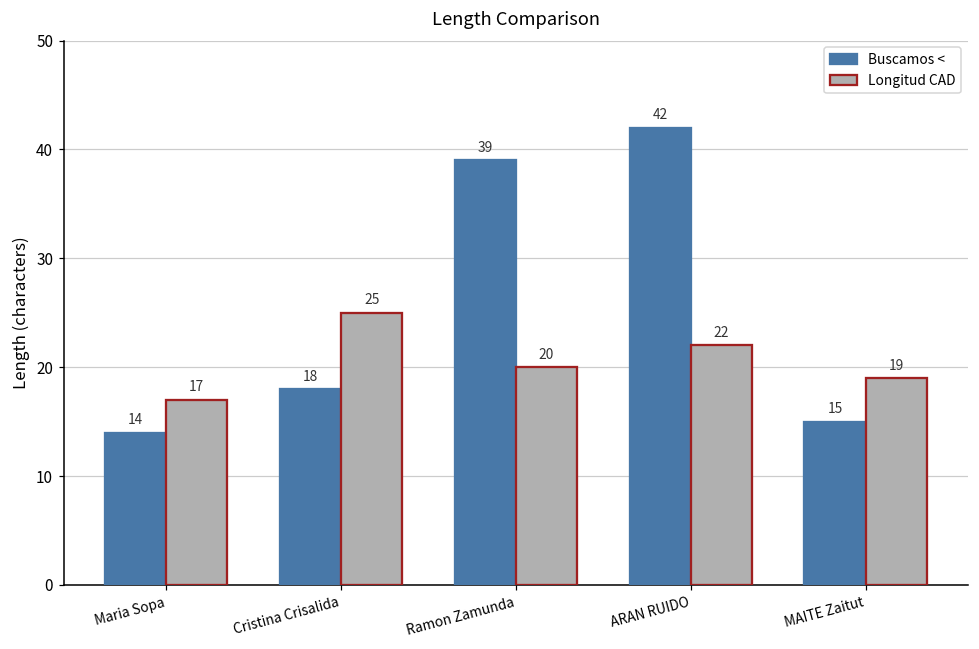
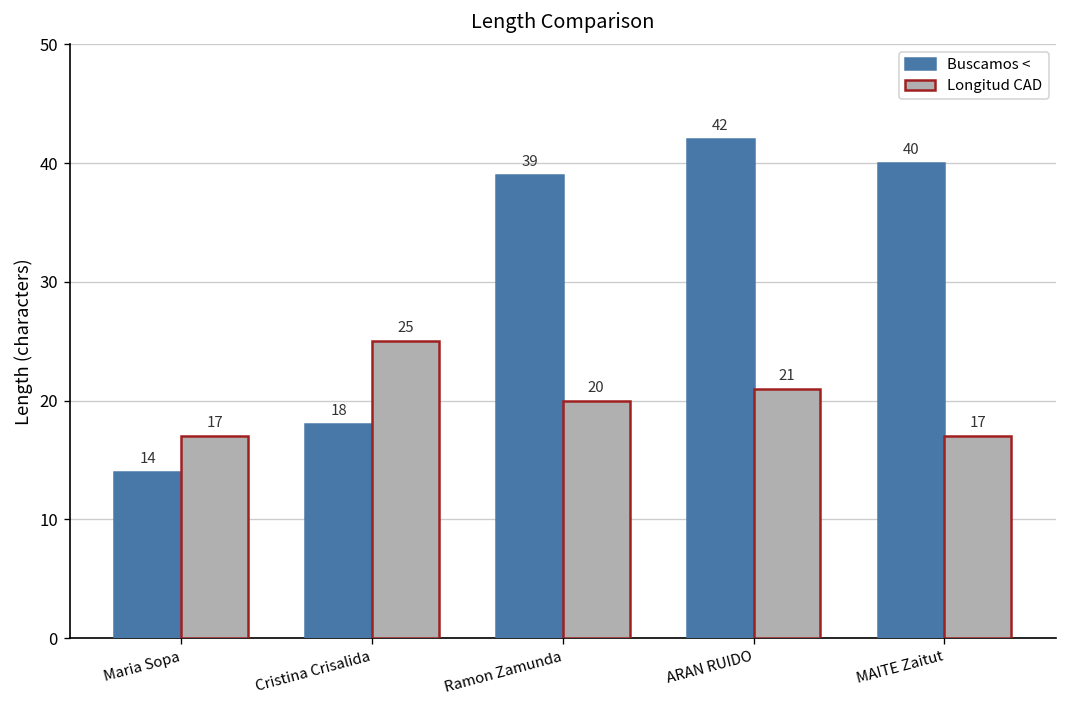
Longitud CAD, ARAN RUIDO: 22 -> 21
Buscamos <, MAITE Zaitut: 15 -> 40
Longitud CAD, MAITE Zaitut: 19 -> 17
